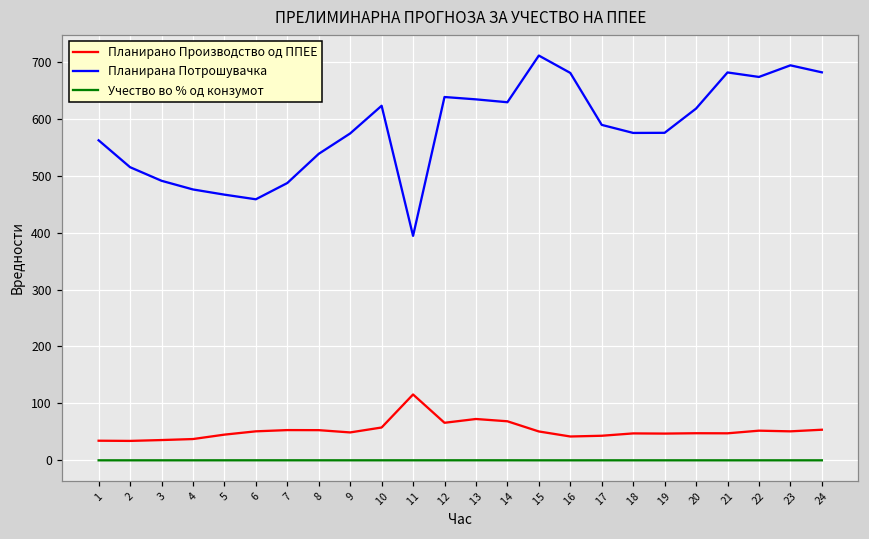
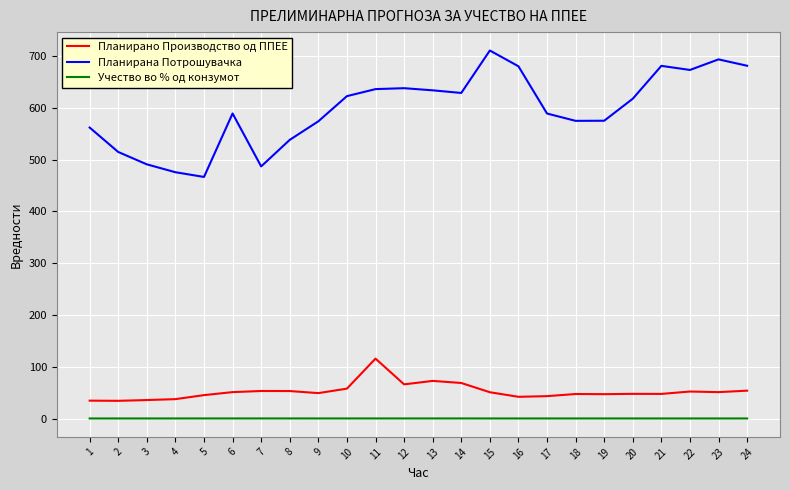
Планирана Потрошувачка, 6: 460 -> 590
Планирана Потрошувачка, 11: 390 -> 640
